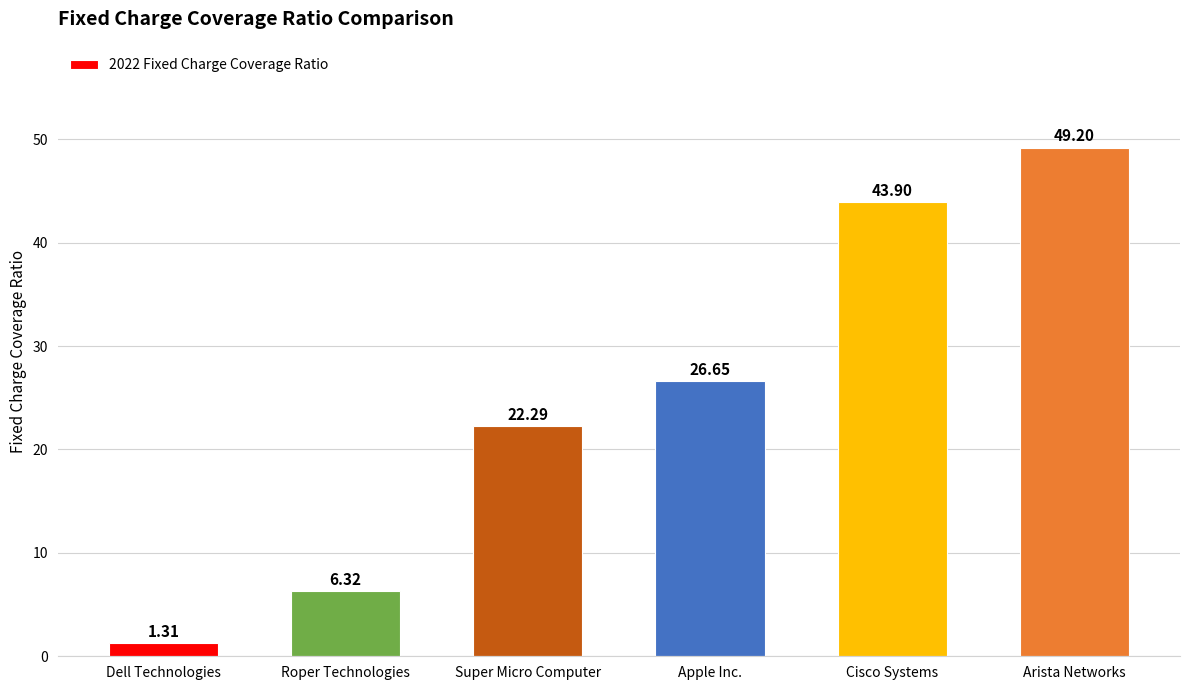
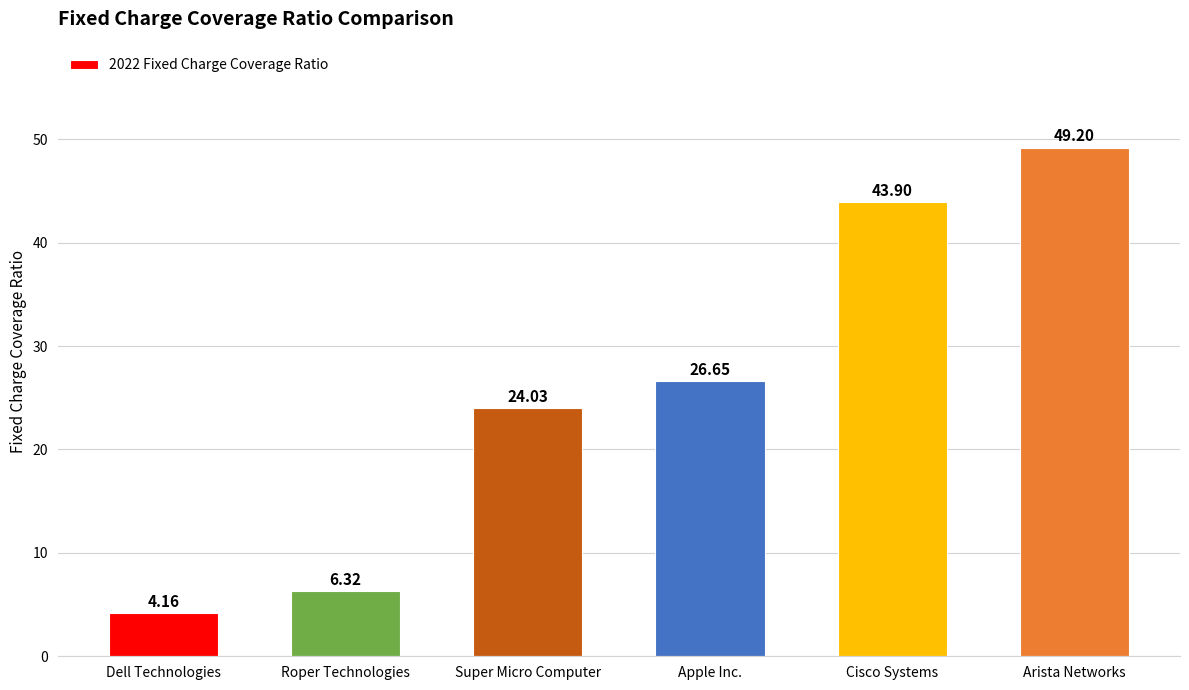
Dell Technologies: 1.31 -> 4.16
Super Micro Computer: 22.29 -> 24.03
